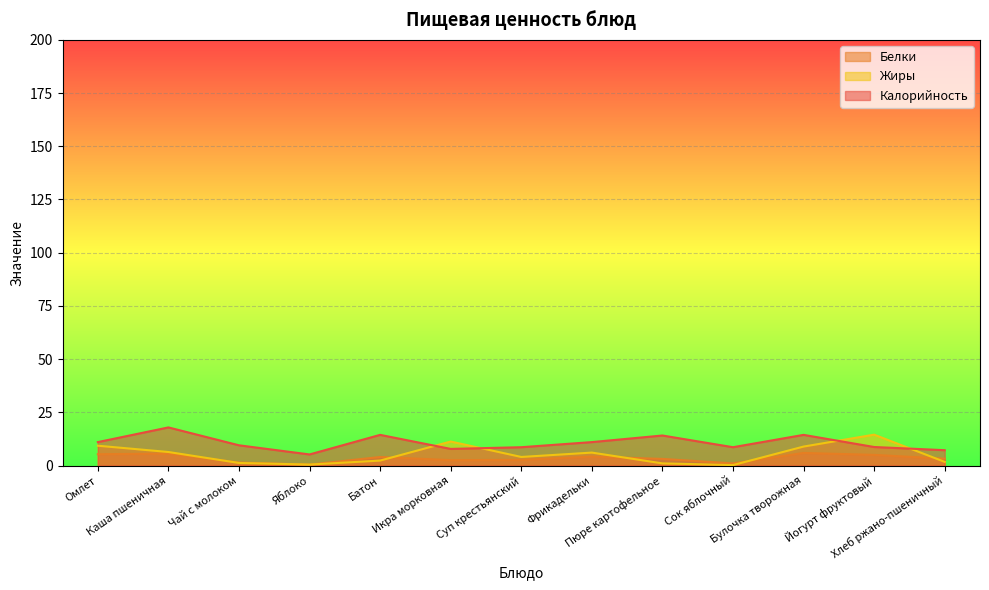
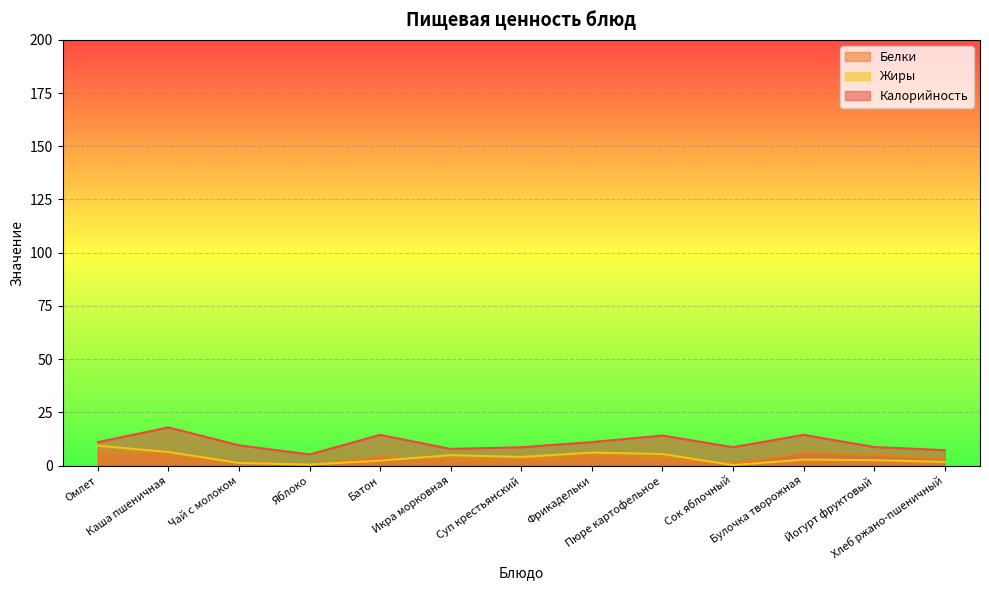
Жиры, Икра морковная: 11 -> 5
Жиры, Пюре картофельное: 1 -> 5
Жиры, Булочка творожная: 9 -> 3
Жиры, Йогурт фруктовый: 15 -> 3
